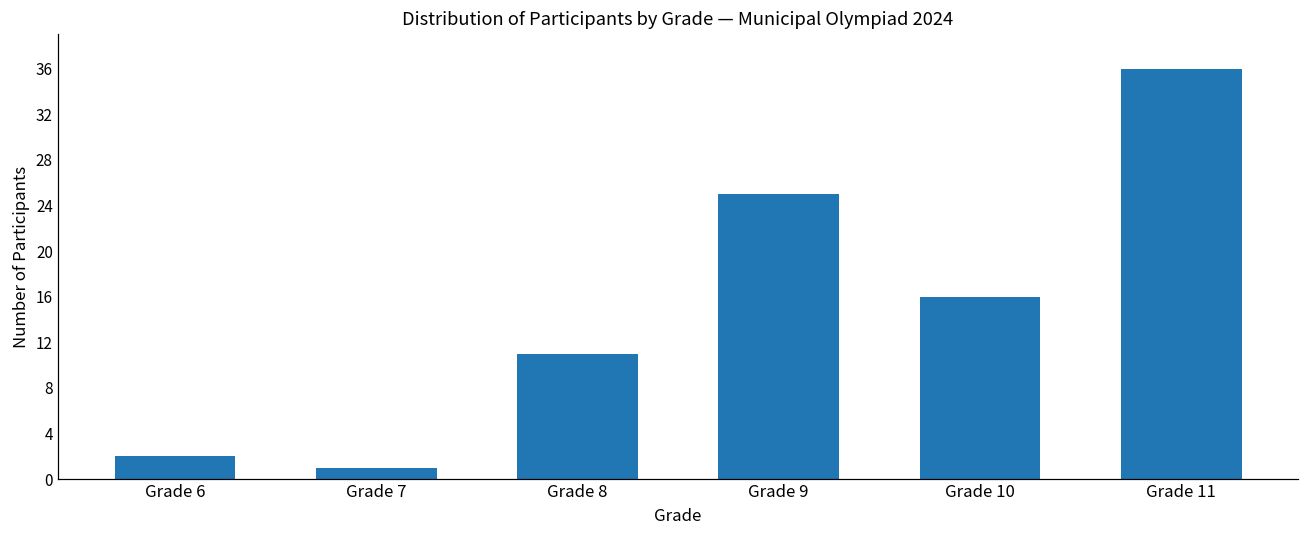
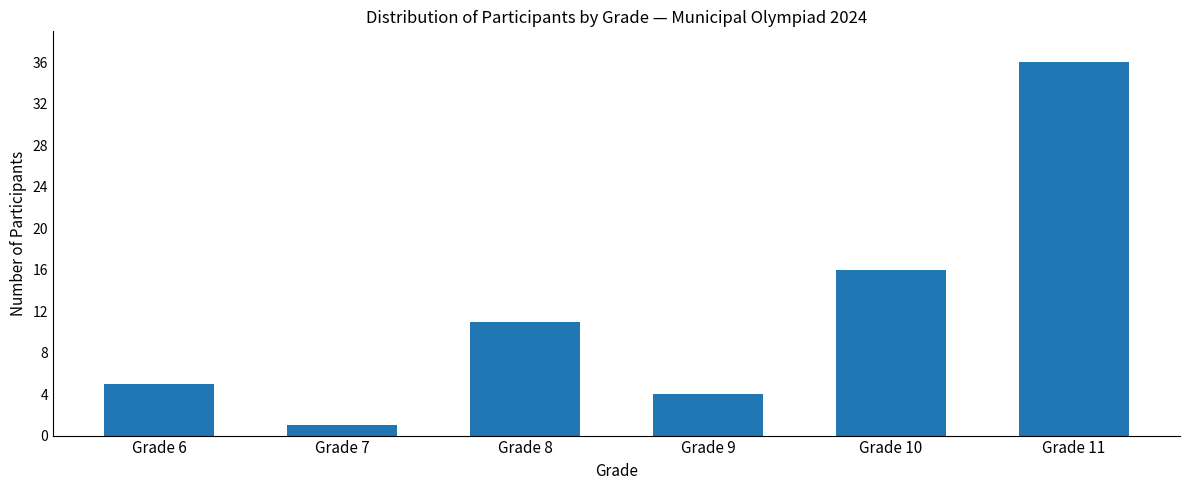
Grade 6: 2 -> 5
Grade 9: 25 -> 4
